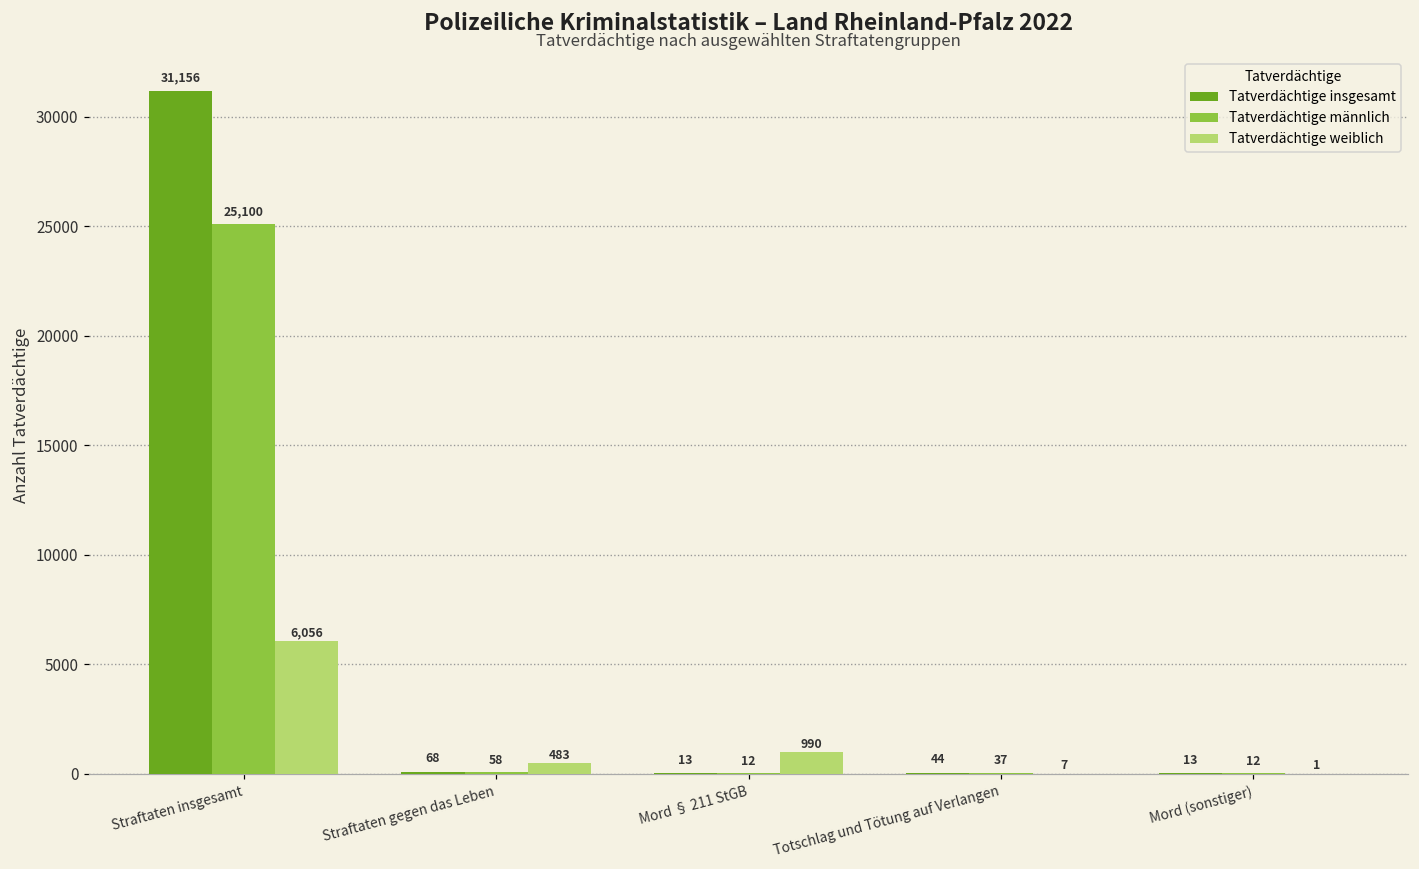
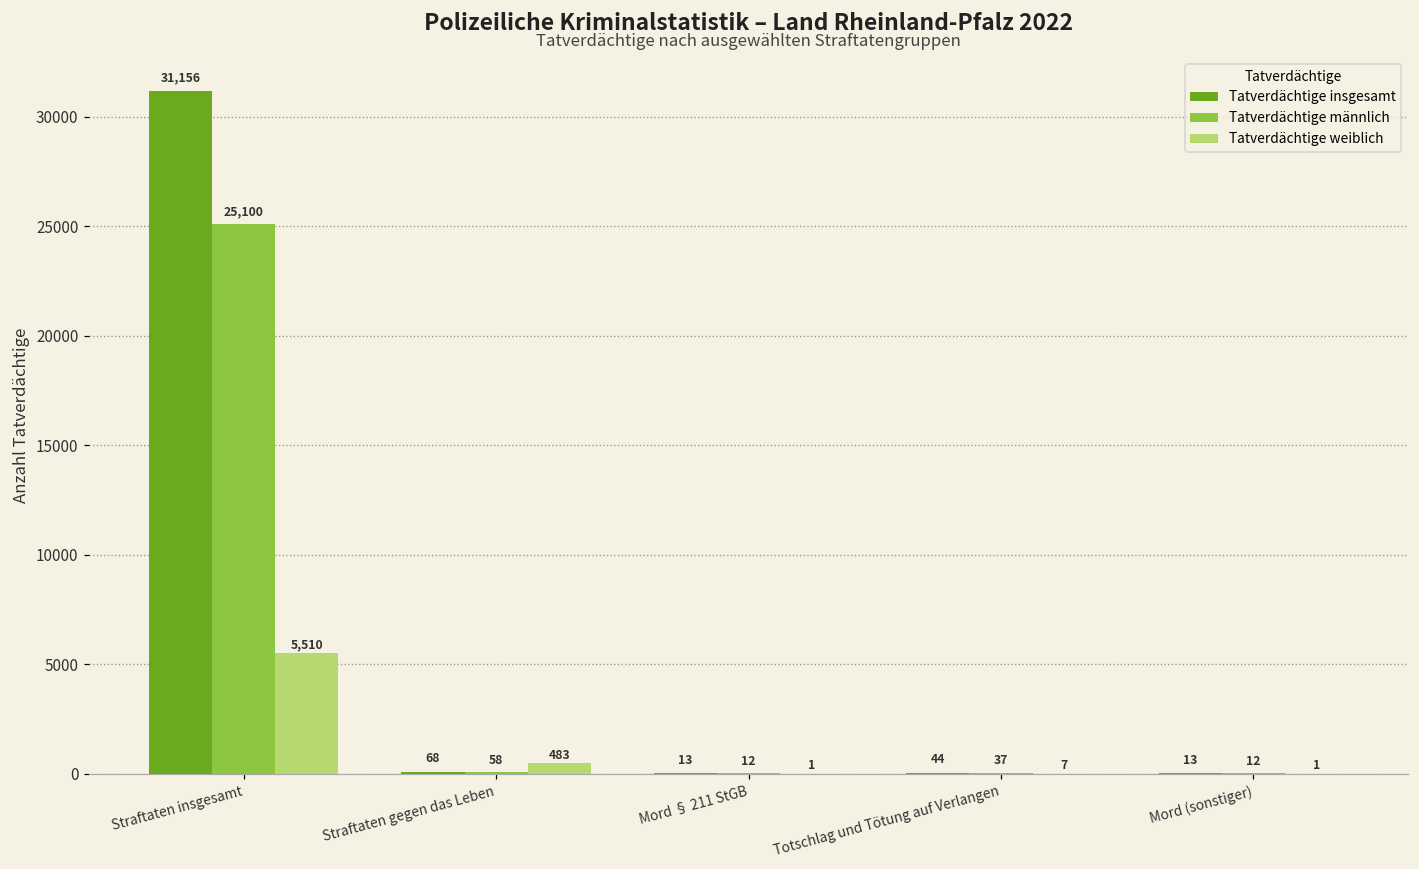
Tatverdächtige weiblich, Straftaten insgesamt: 6,056 -> 5,510
Tatverdächtige weiblich, Mord § 211 StGB: 990 -> 1
